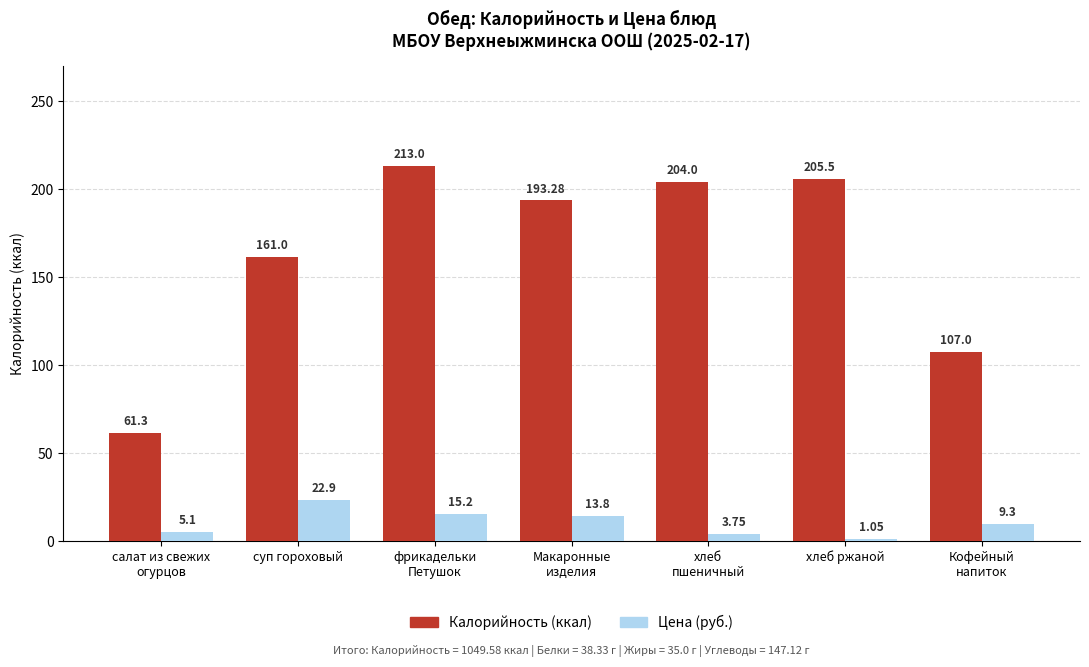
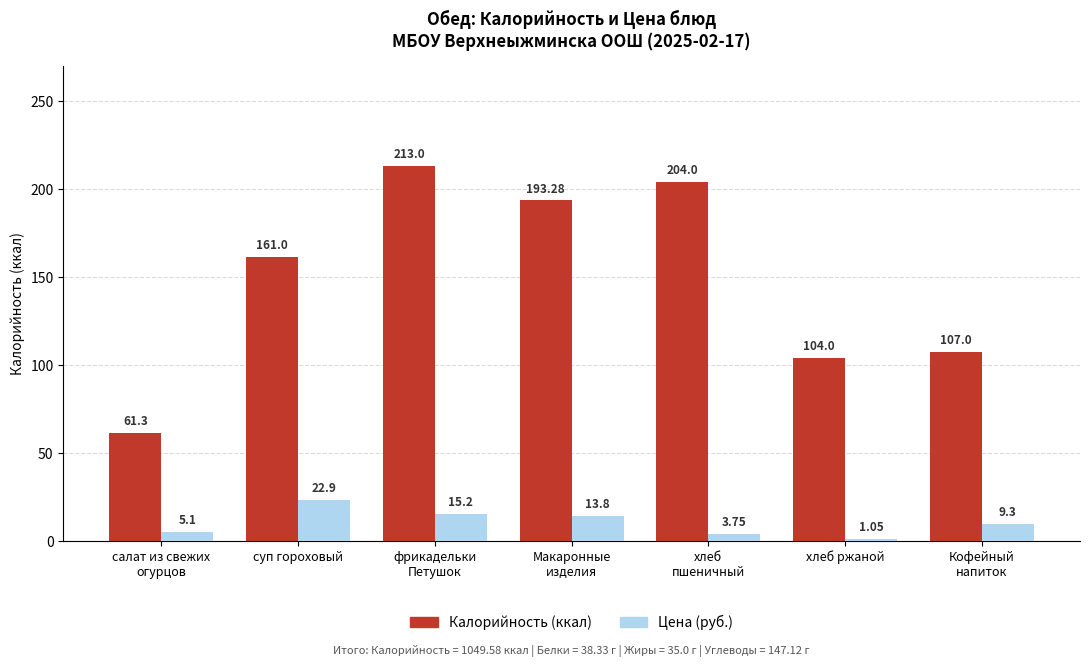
Калорийность (ккал), хлеб ржаной: 205.5 -> 104.0
